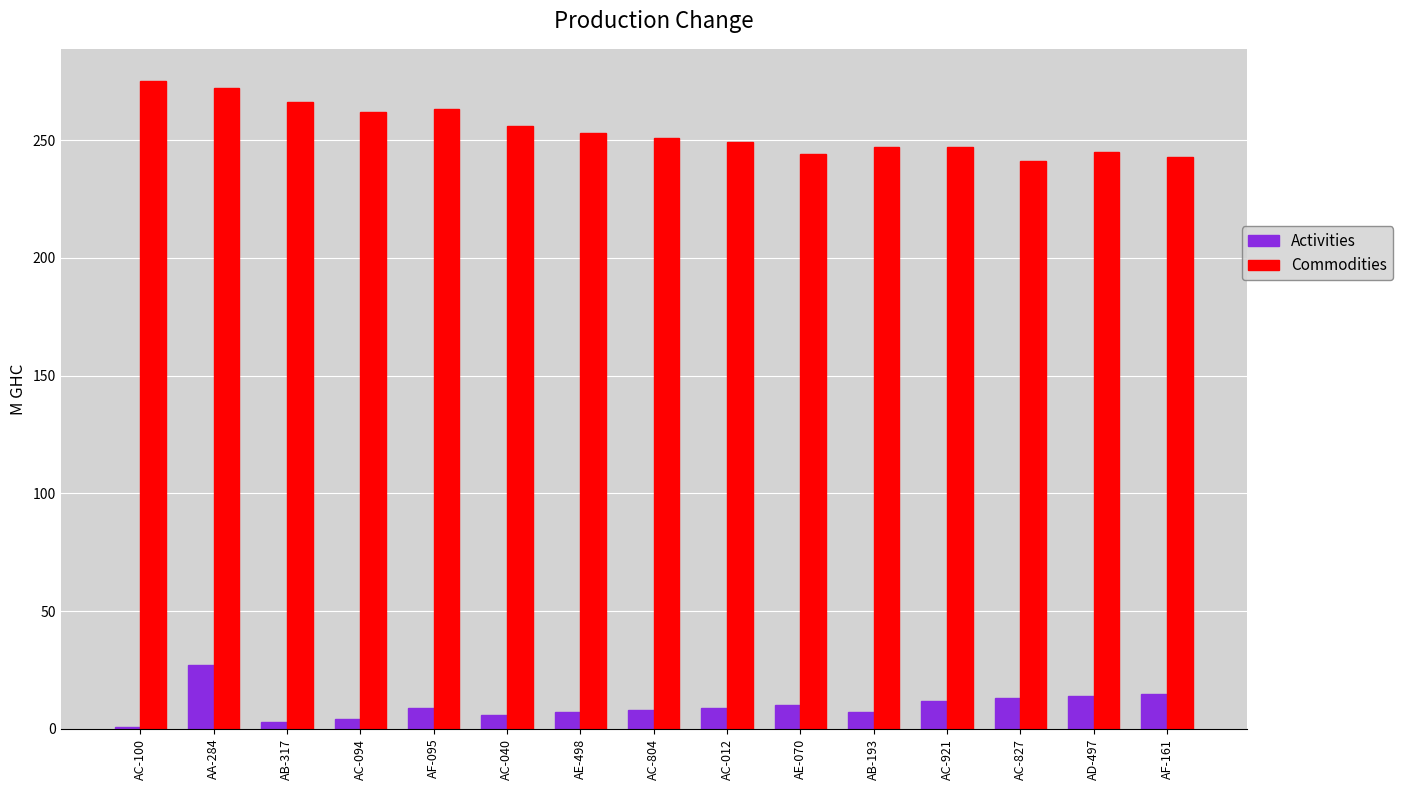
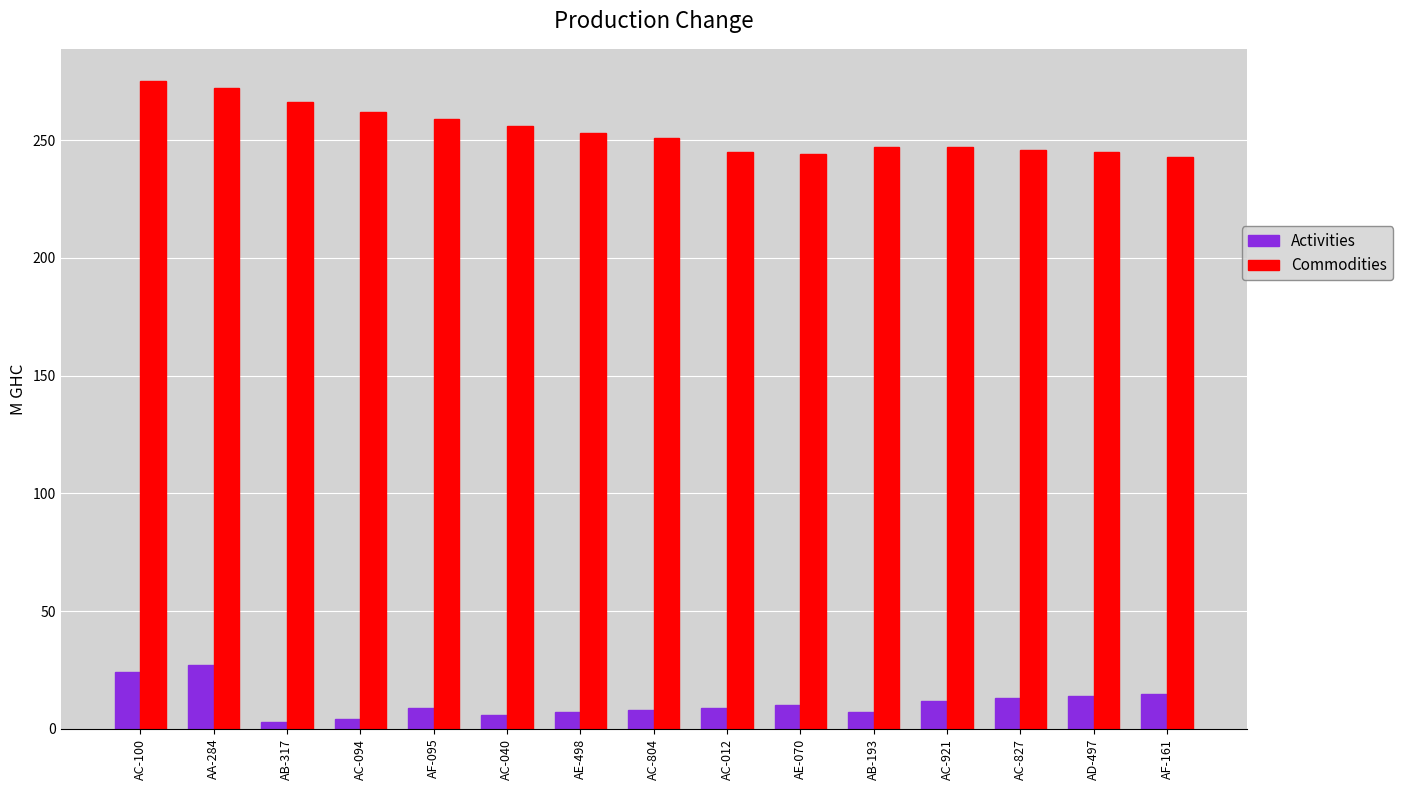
Activities, AC-100: 1 -> 24
Commodities, AF-095: 263 -> 259
Commodities, AC-012: 249 -> 245
Commodities, AC-827: 241 -> 246
